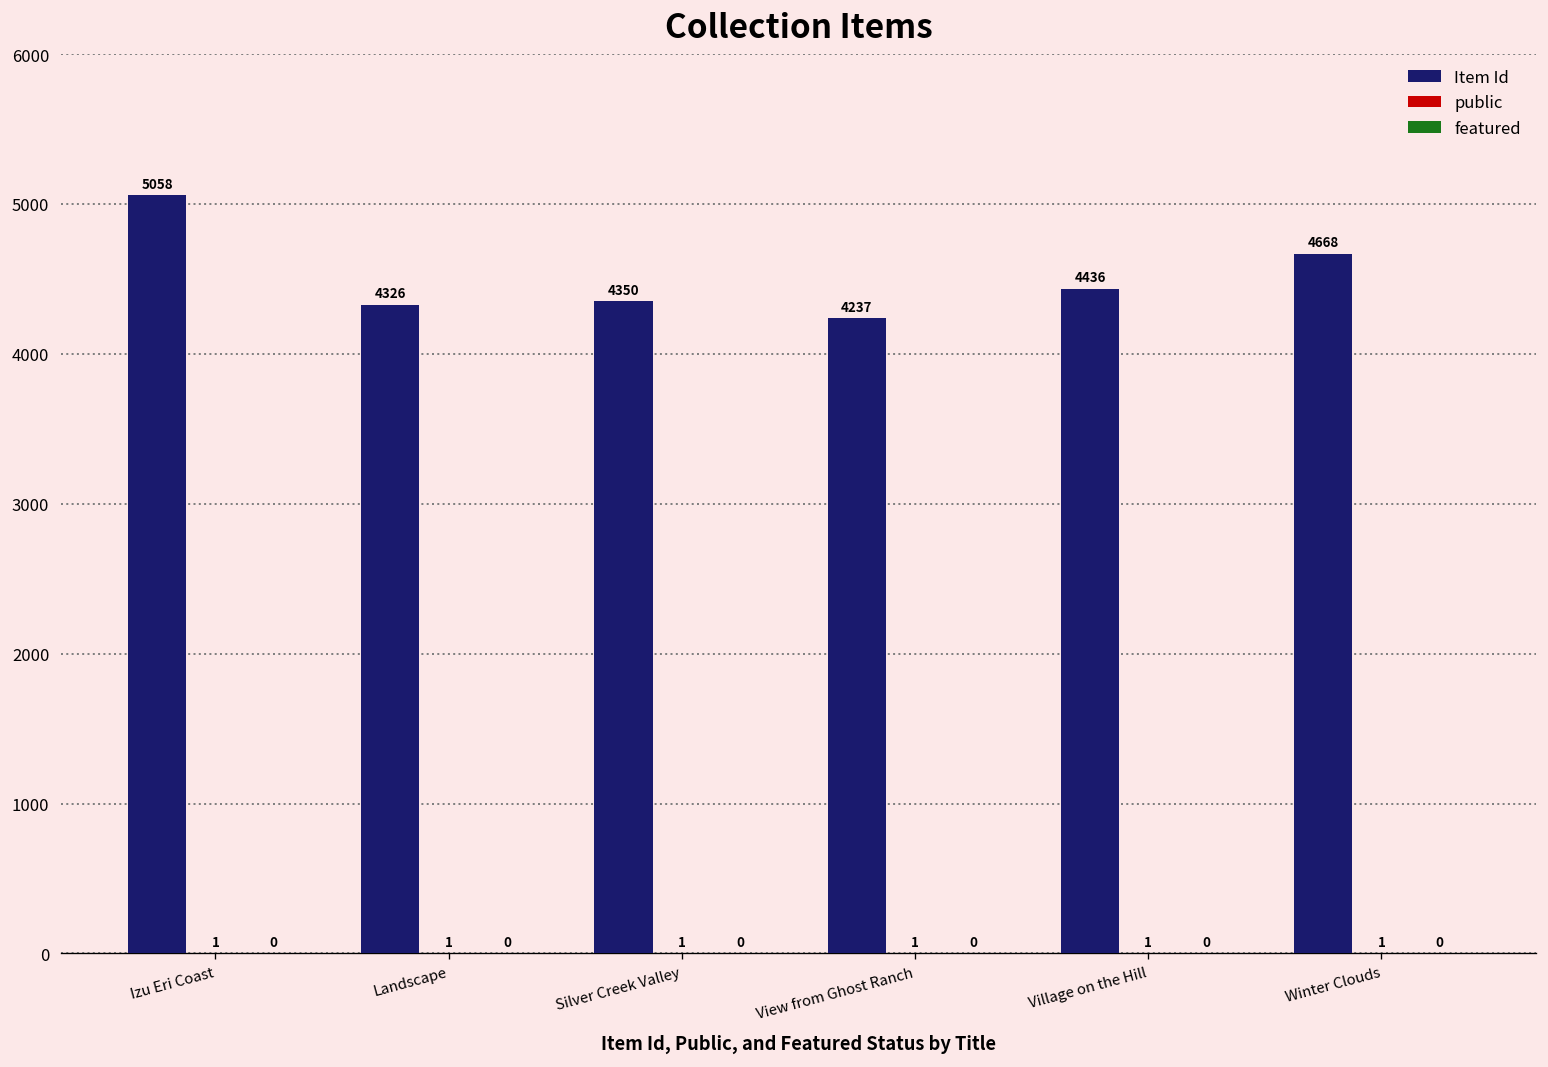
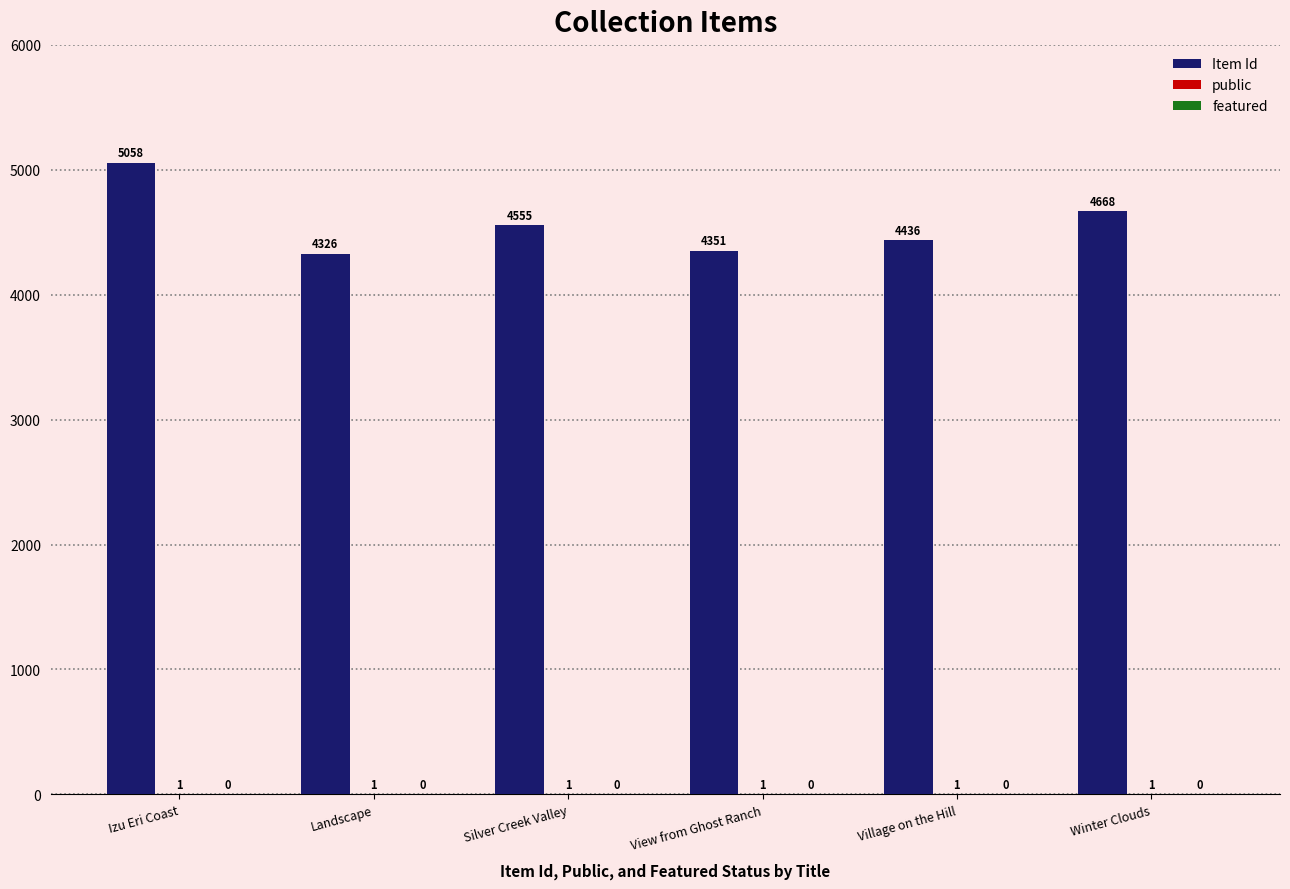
Item Id, Silver Creek Valley: 4350 -> 4555
Item Id, View from Ghost Ranch: 4237 -> 4351
